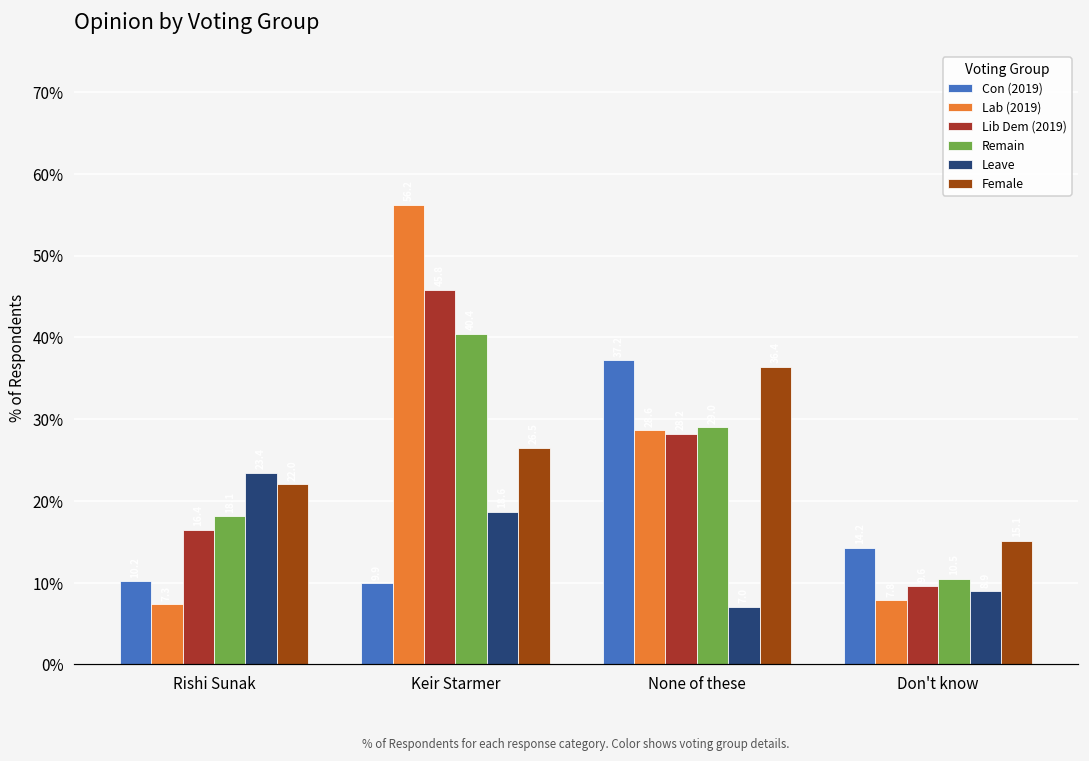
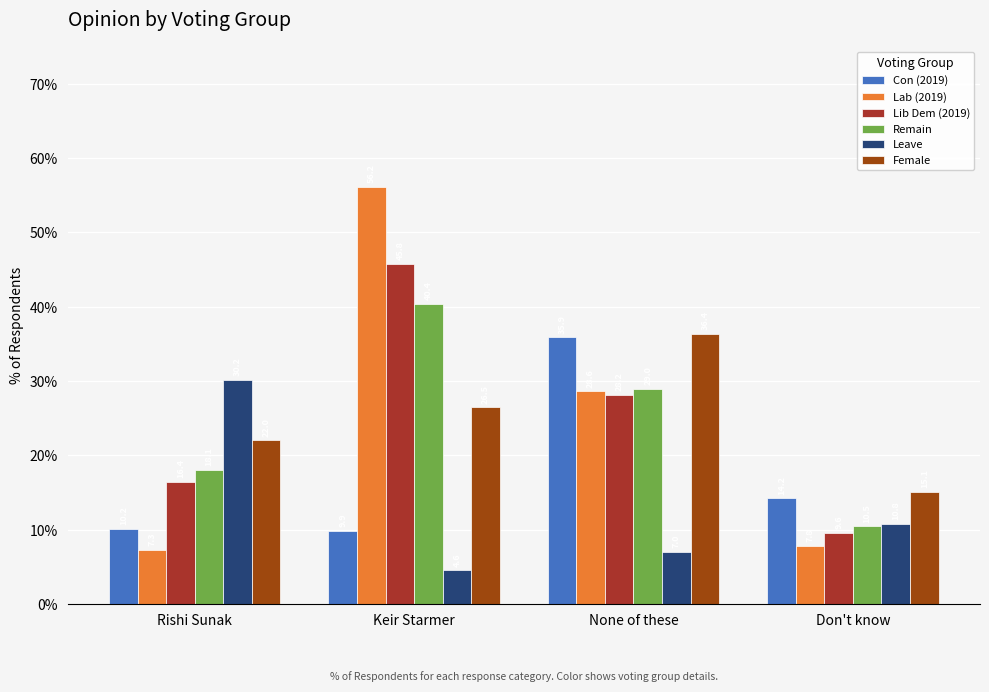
Leave, Rishi Sunak: 23% -> 30%
Leave, Keir Starmer: 19% -> 5%
Con (2019), None of these: 37% -> 36%
Leave, Don't know: 9% -> 11%
